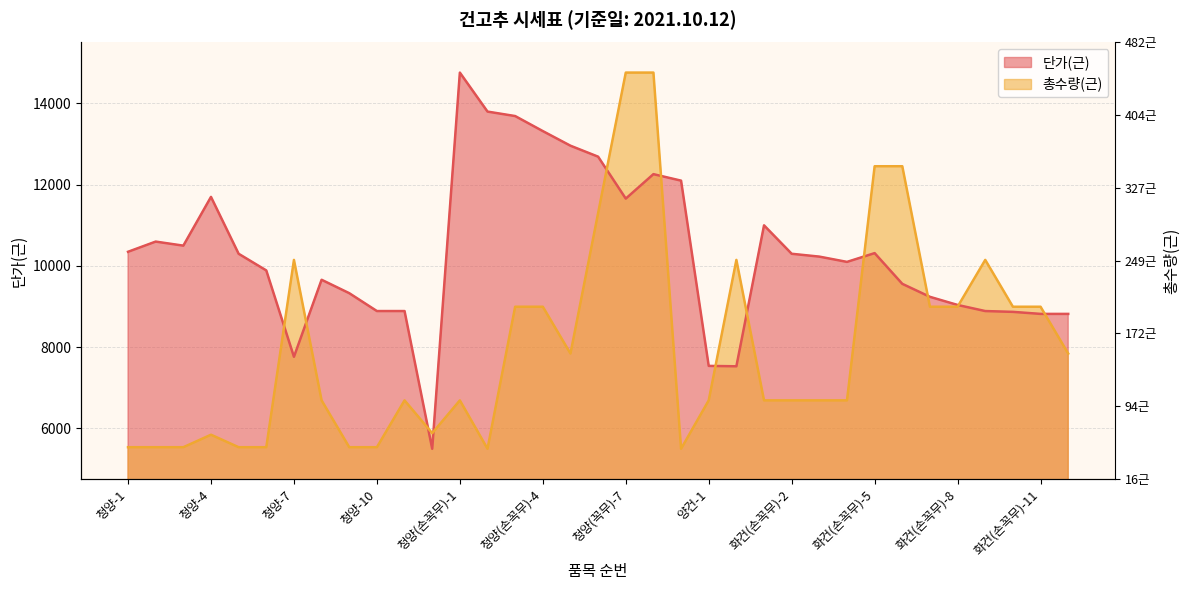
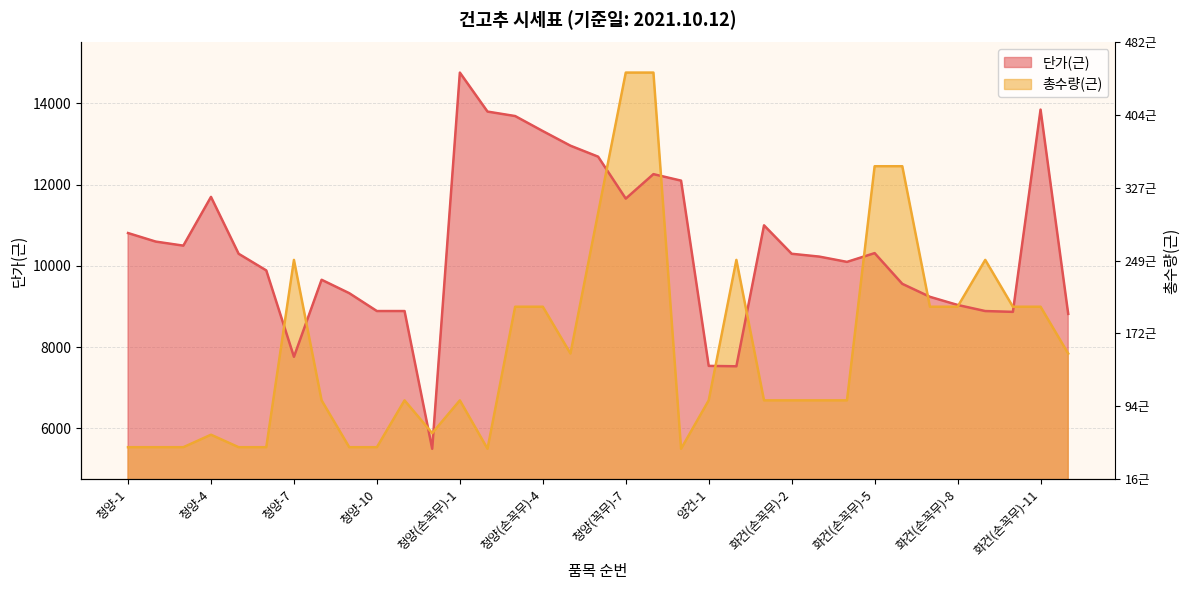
단가(근), 청양-1: 10300 -> 10800
단가(근), 화건(손꼭무)-11: 8800 -> 13800
